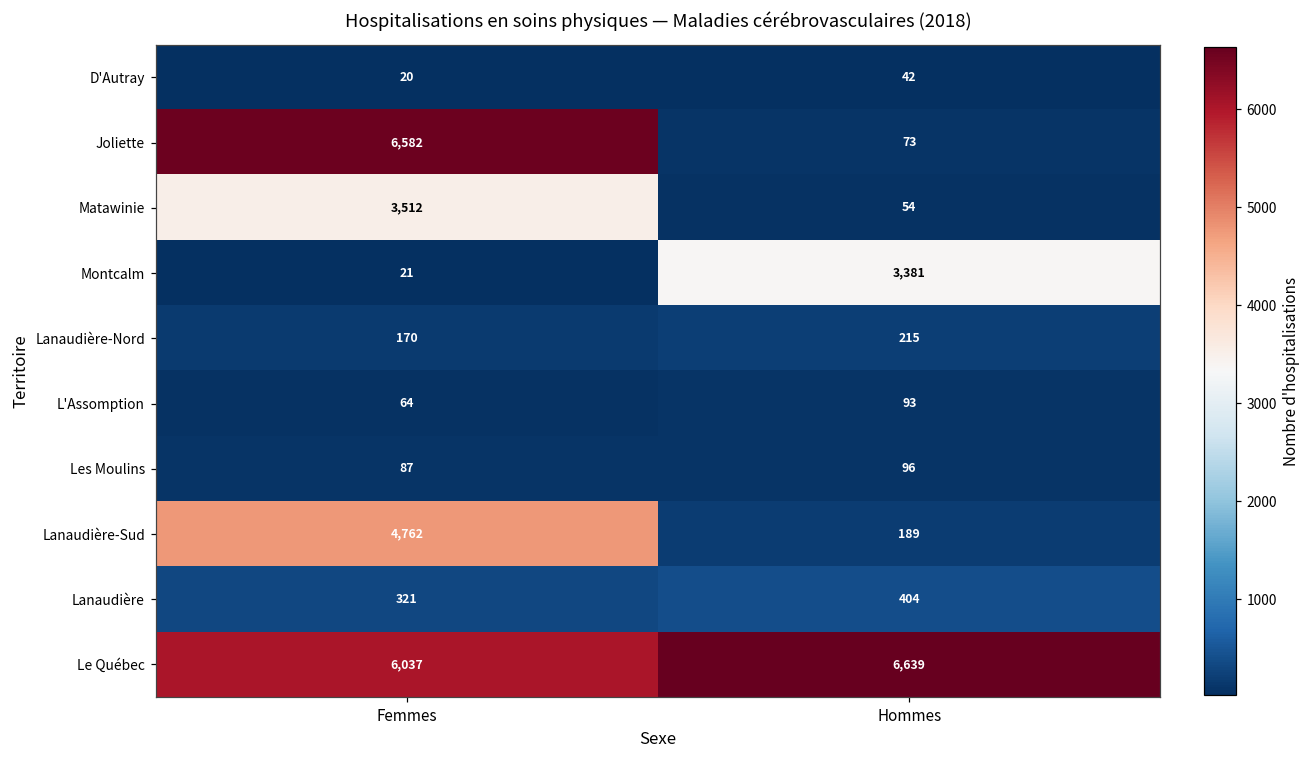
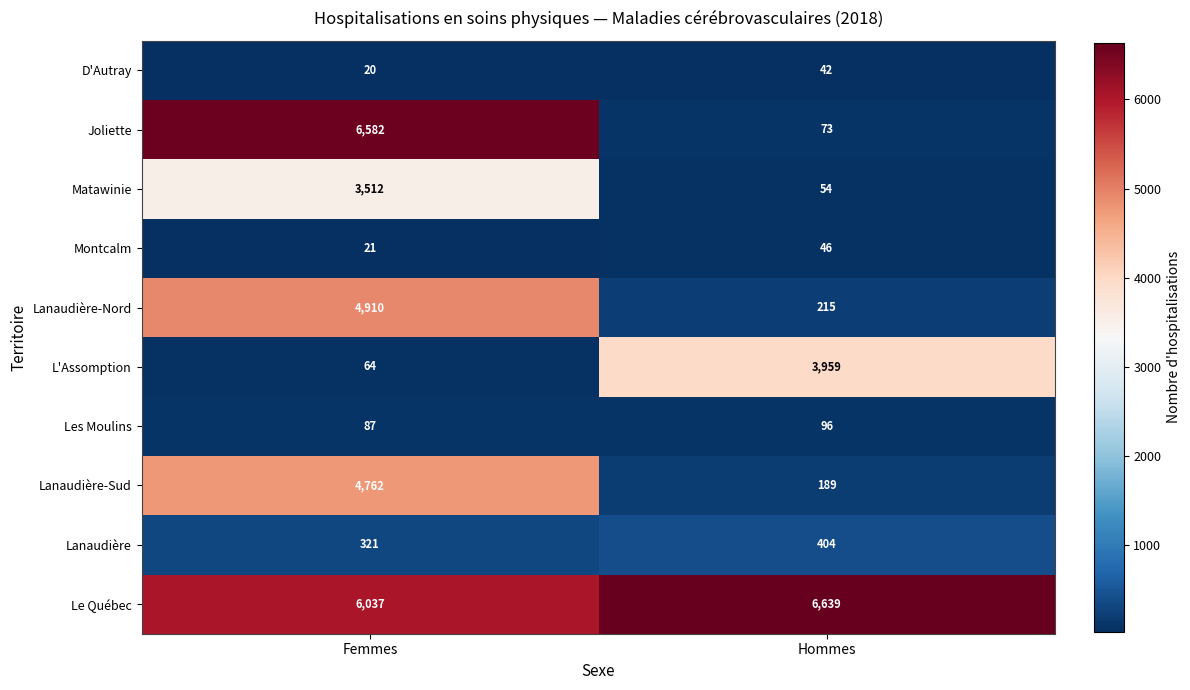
Montcalm, Hommes: 3,381 -> 46
Lanaudière-Nord, Femmes: 170 -> 4,910
L'Assomption, Hommes: 93 -> 3,959
